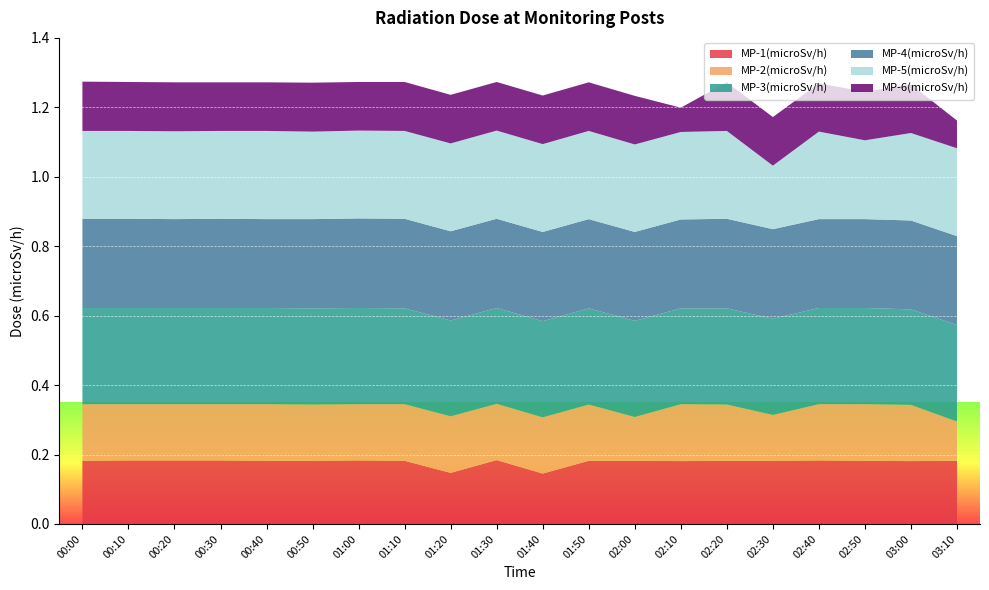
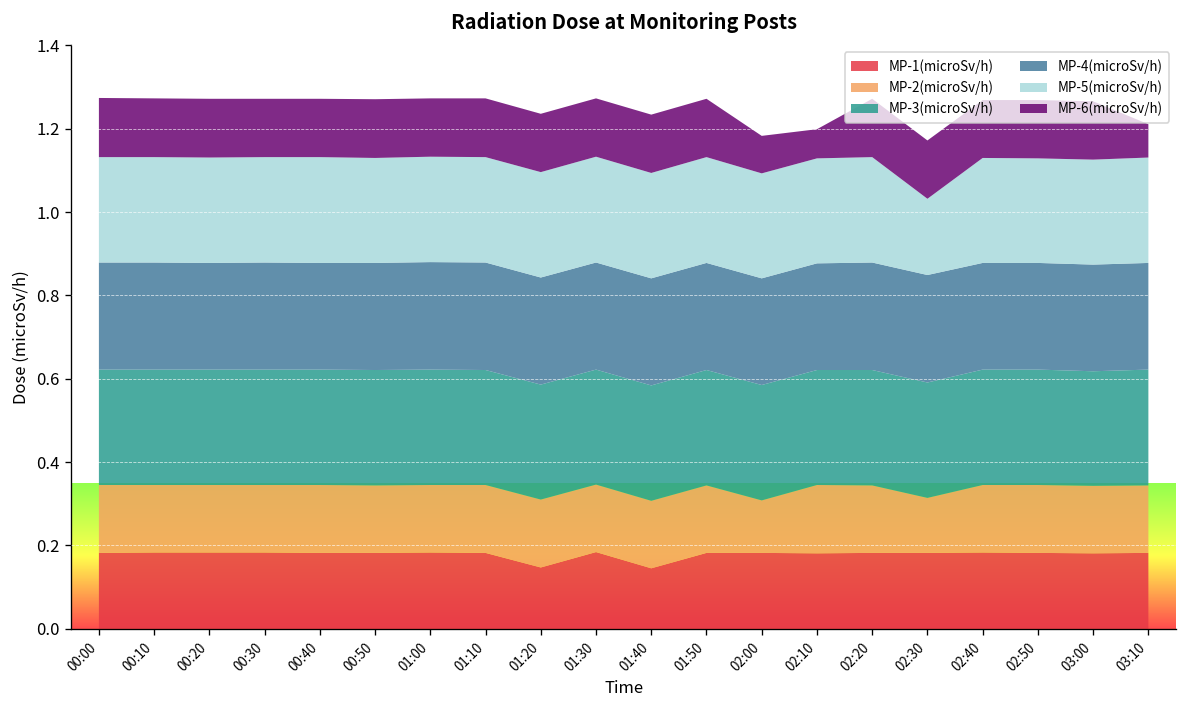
MP-6(microSv/h), 02:00: 0.14 -> 0.09
MP-5(microSv/h), 02:50: 0.23 -> 0.25
MP-2(microSv/h), 03:10: 0.11 -> 0.16
